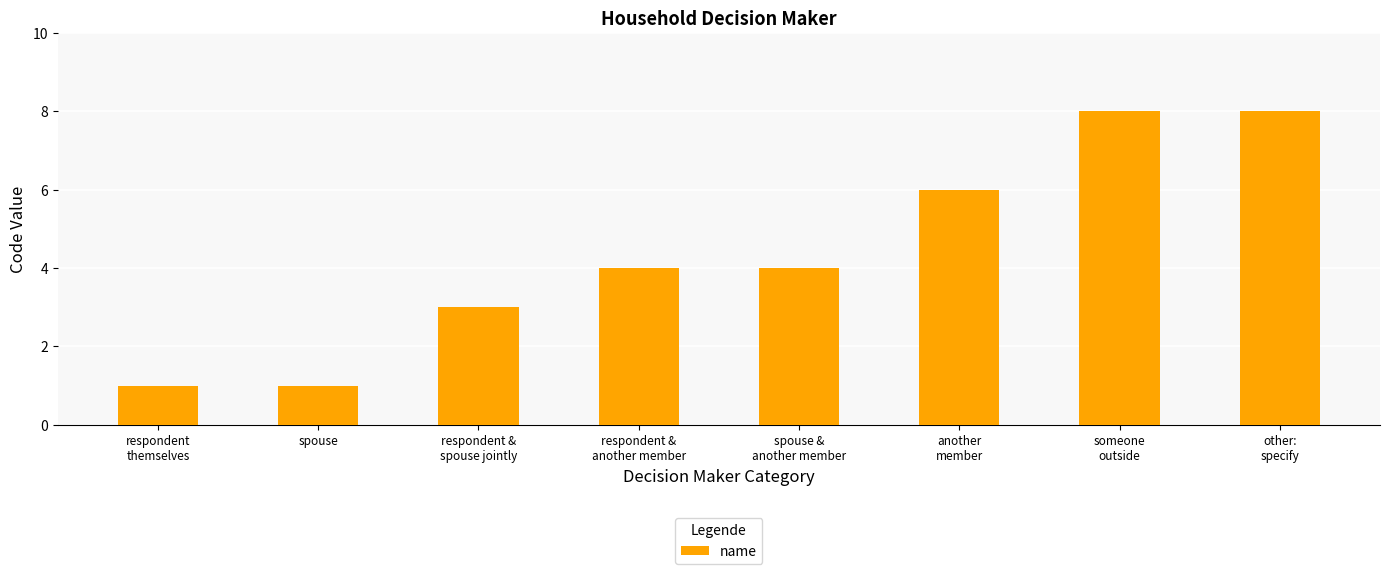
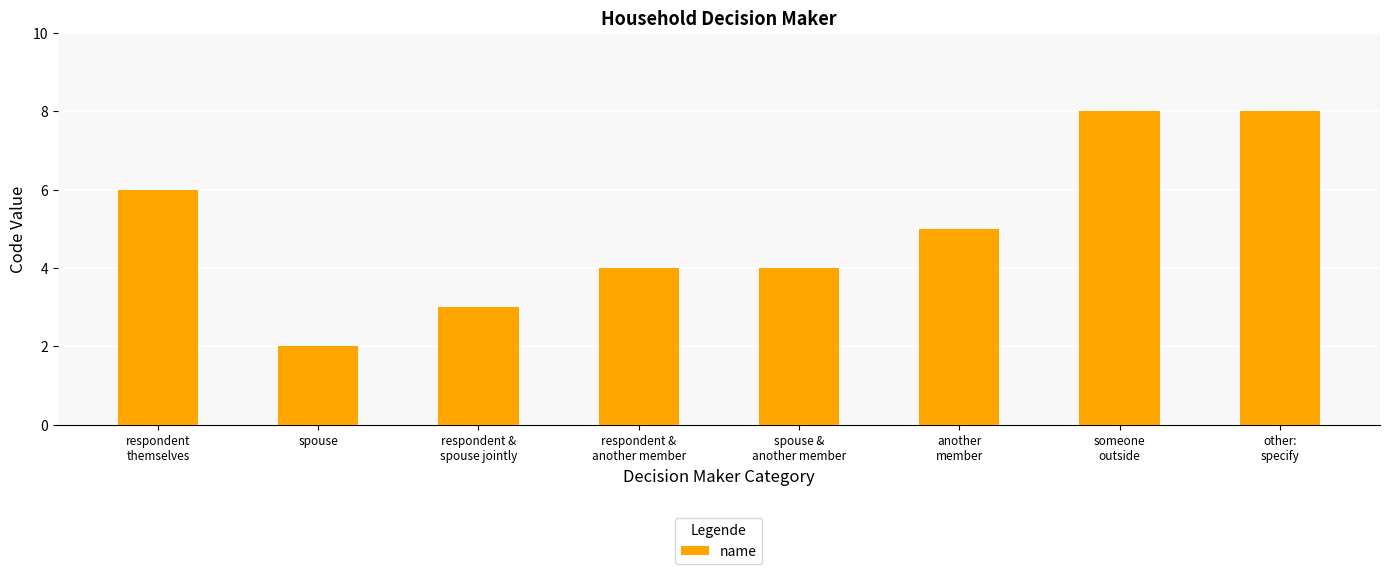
respondent themselves: 1 -> 6
spouse: 1 -> 2
another member: 6 -> 5
